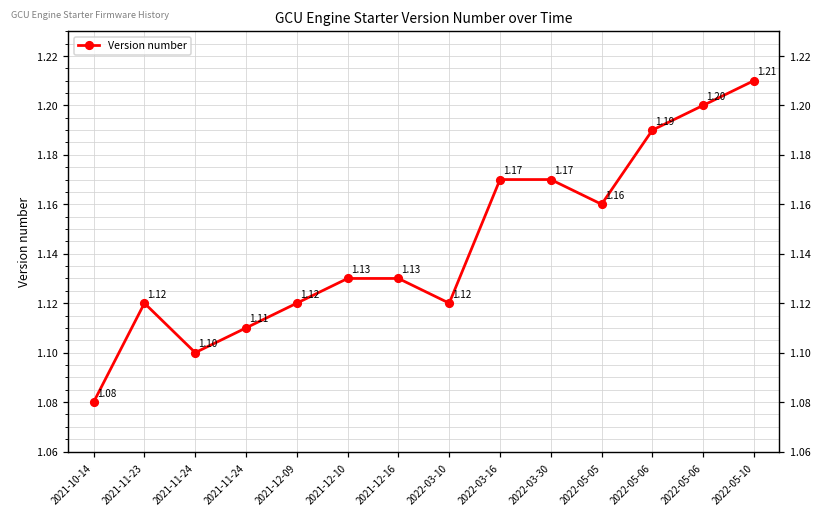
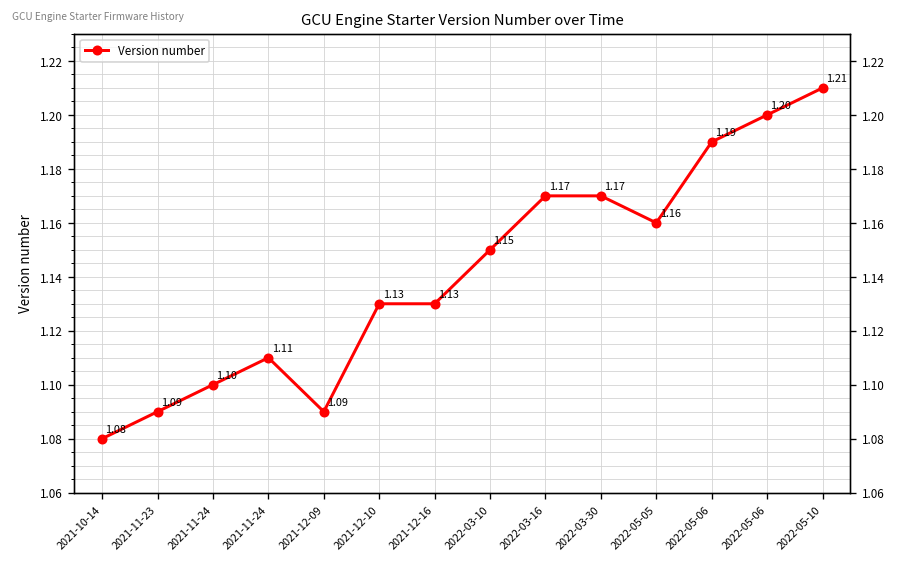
2021-11-23: 1.12 -> 1.09
2021-12-09: 1.12 -> 1.09
2022-03-10: 1.12 -> 1.15
